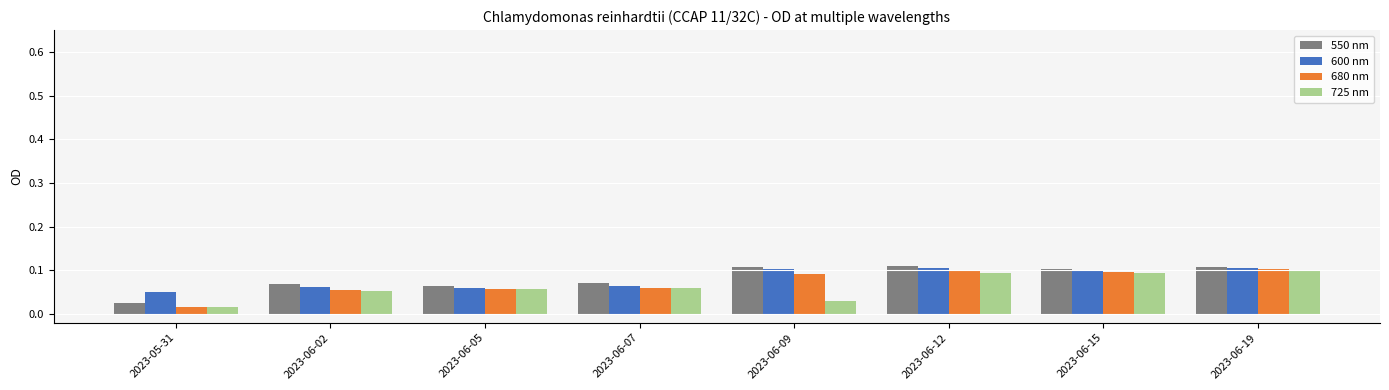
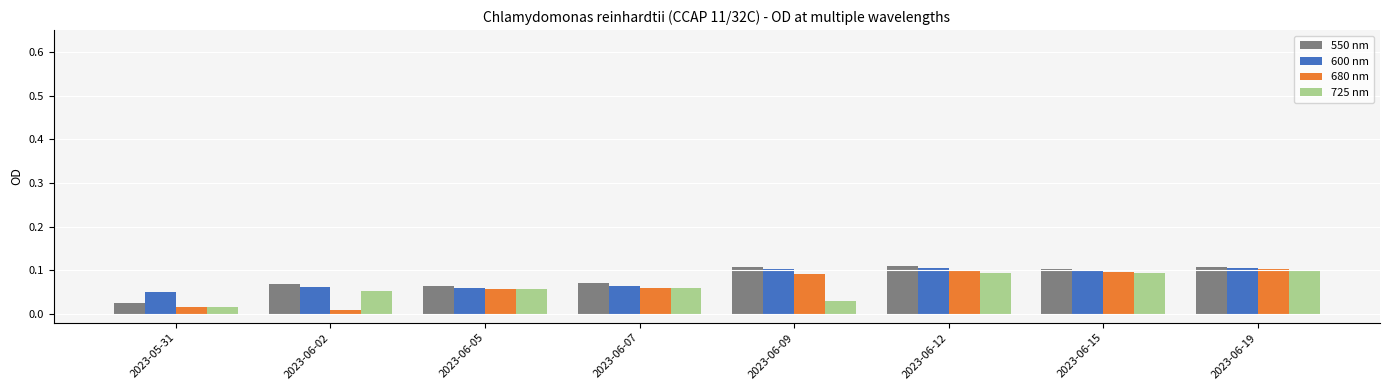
680 nm, 2023-06-02: 0.06 -> 0.01
